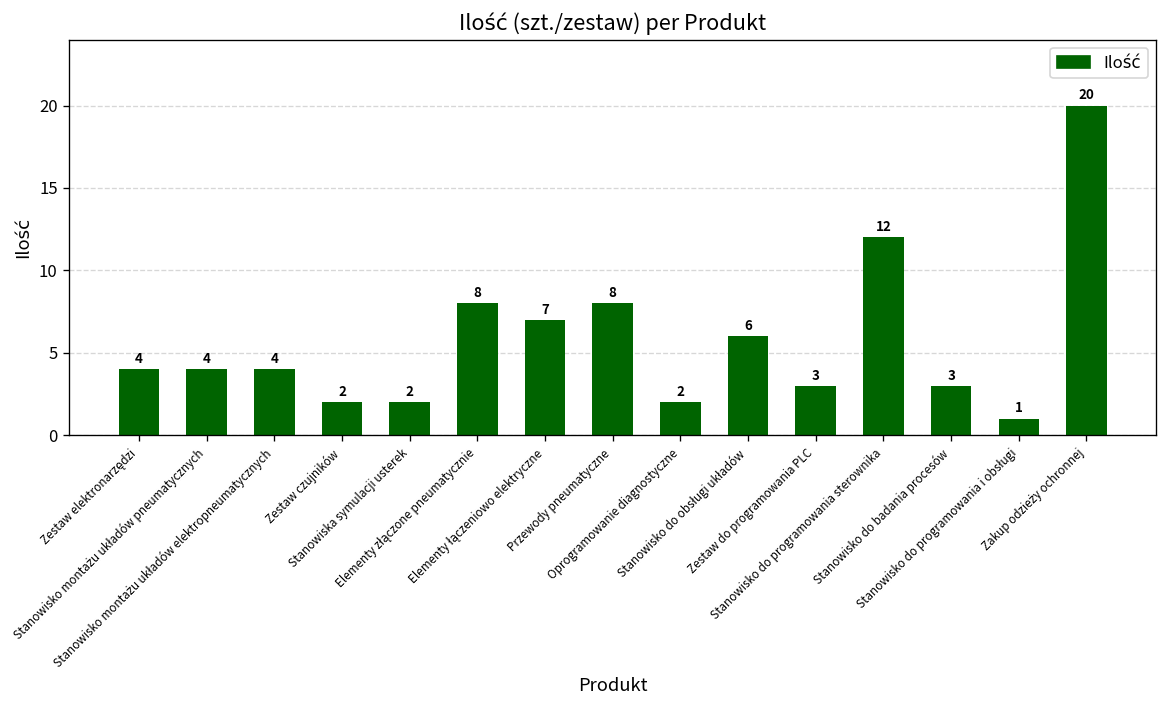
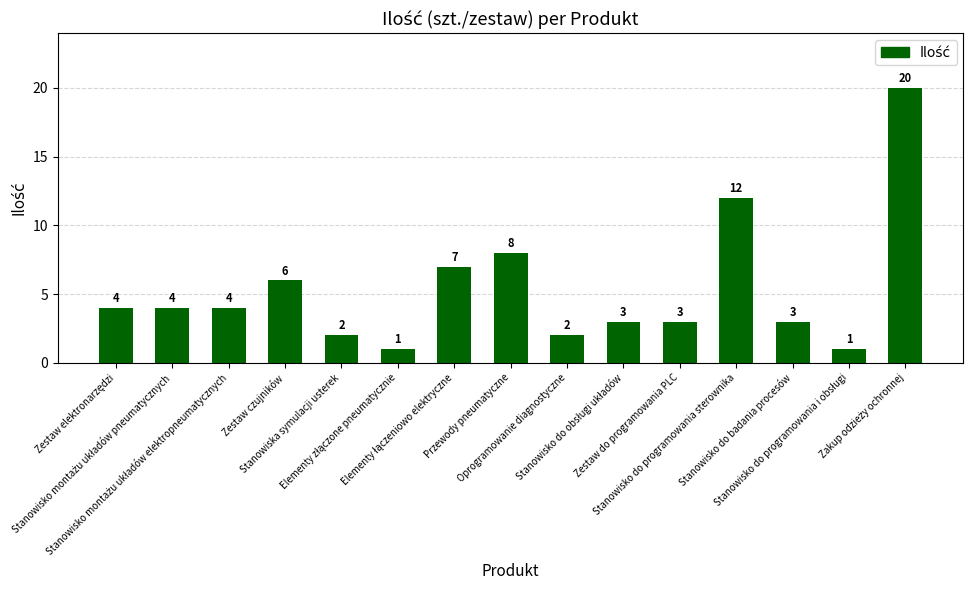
Zestaw czujników: 2 -> 6
Elementy złączone pneumatycznie: 8 -> 1
Stanowisko do obsługi układów: 6 -> 3
